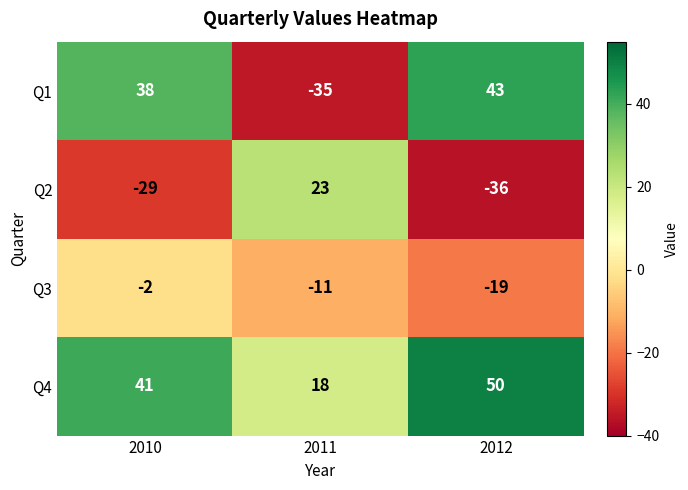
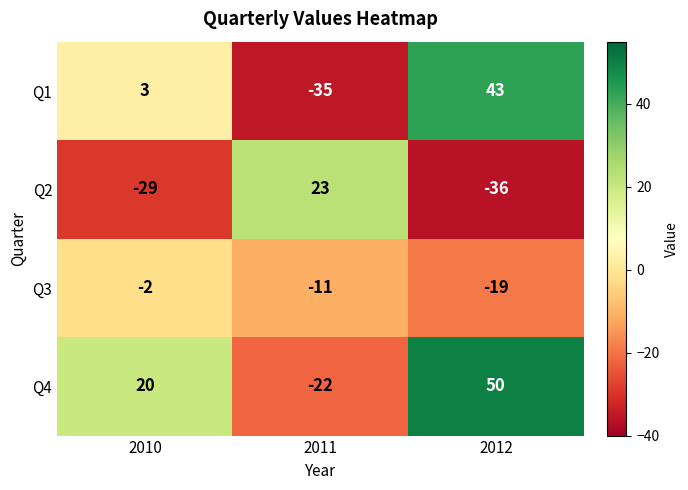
Q1, 2010: 38 -> 3
Q4, 2010: 41 -> 20
Q4, 2011: 18 -> -22
